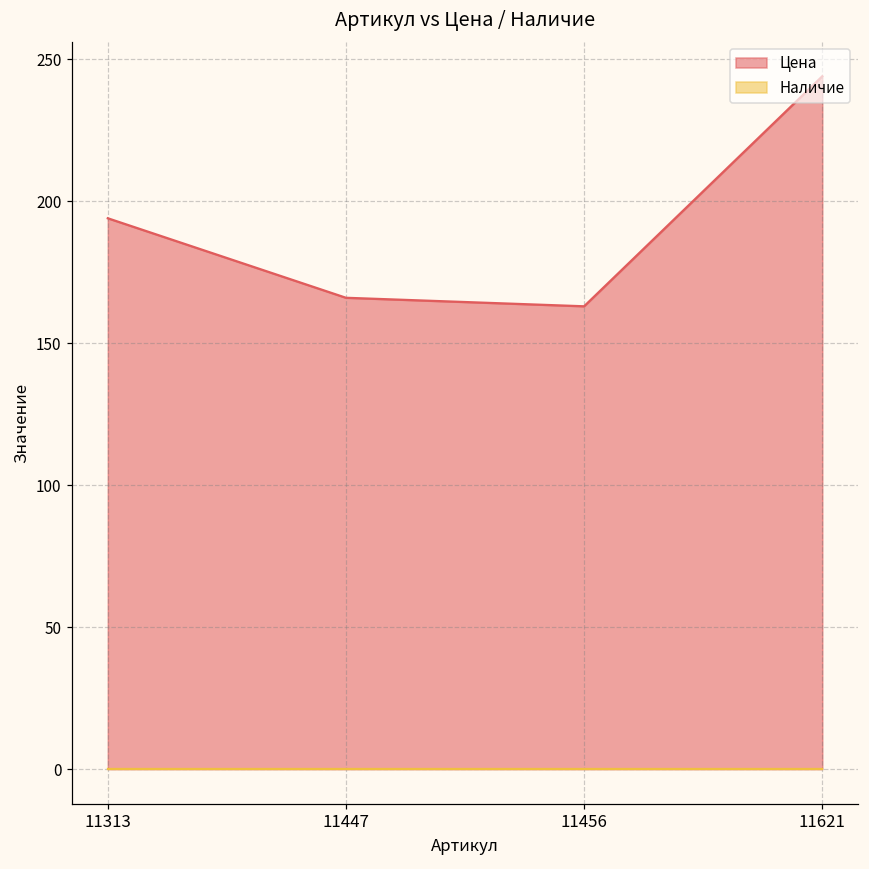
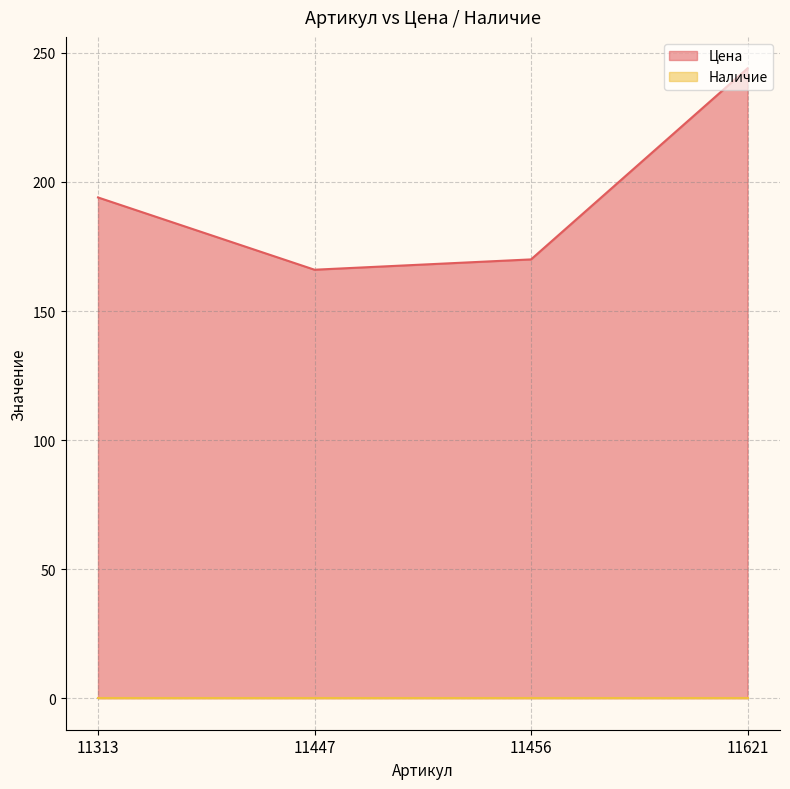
Цена, 11456: 163 -> 170
